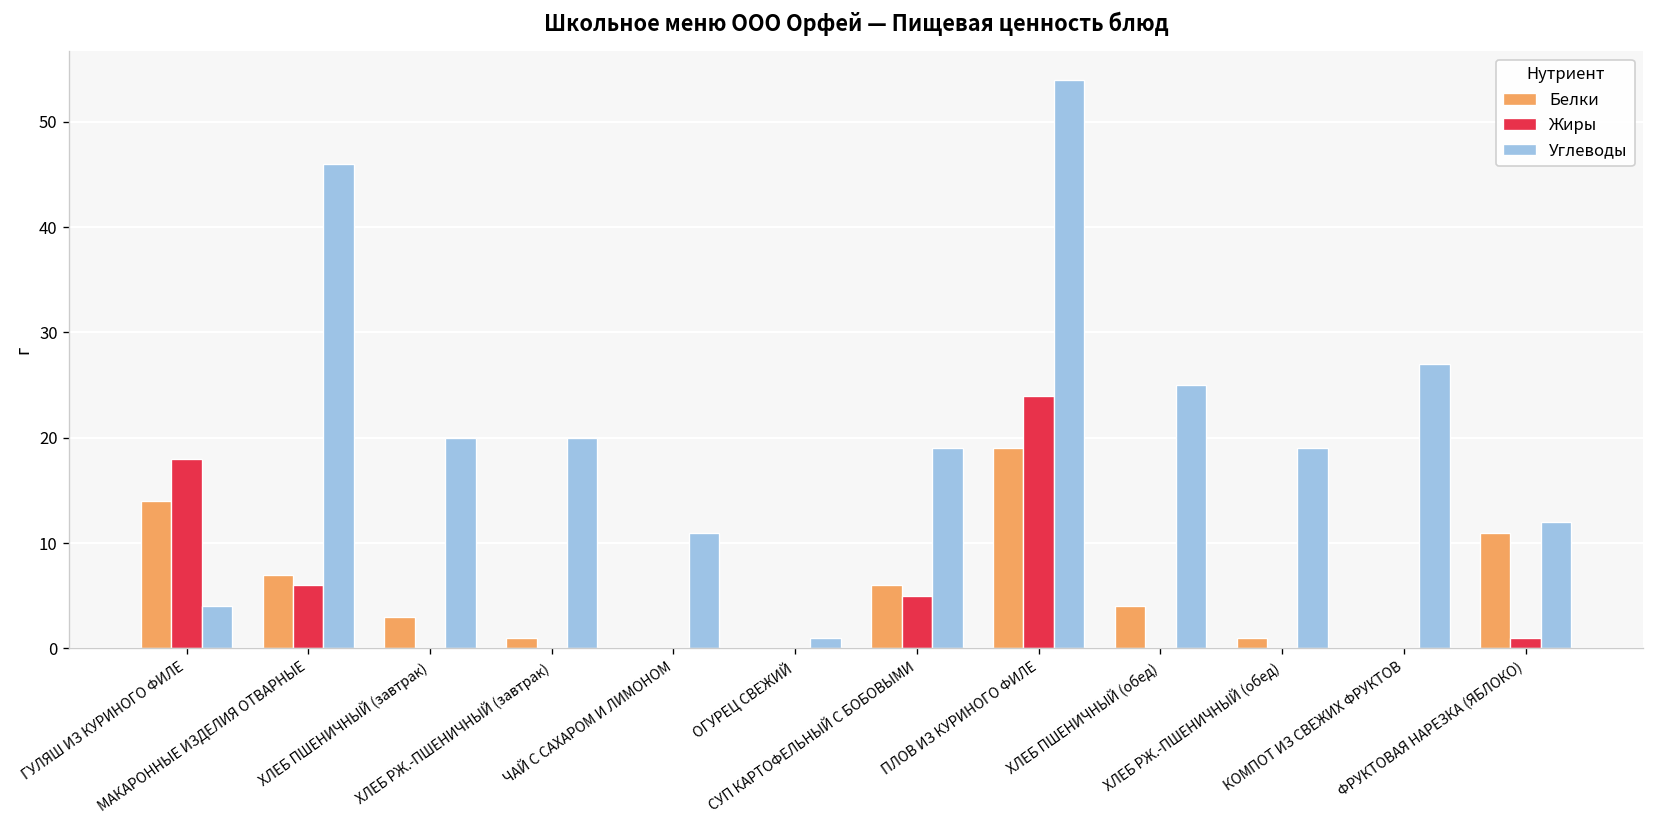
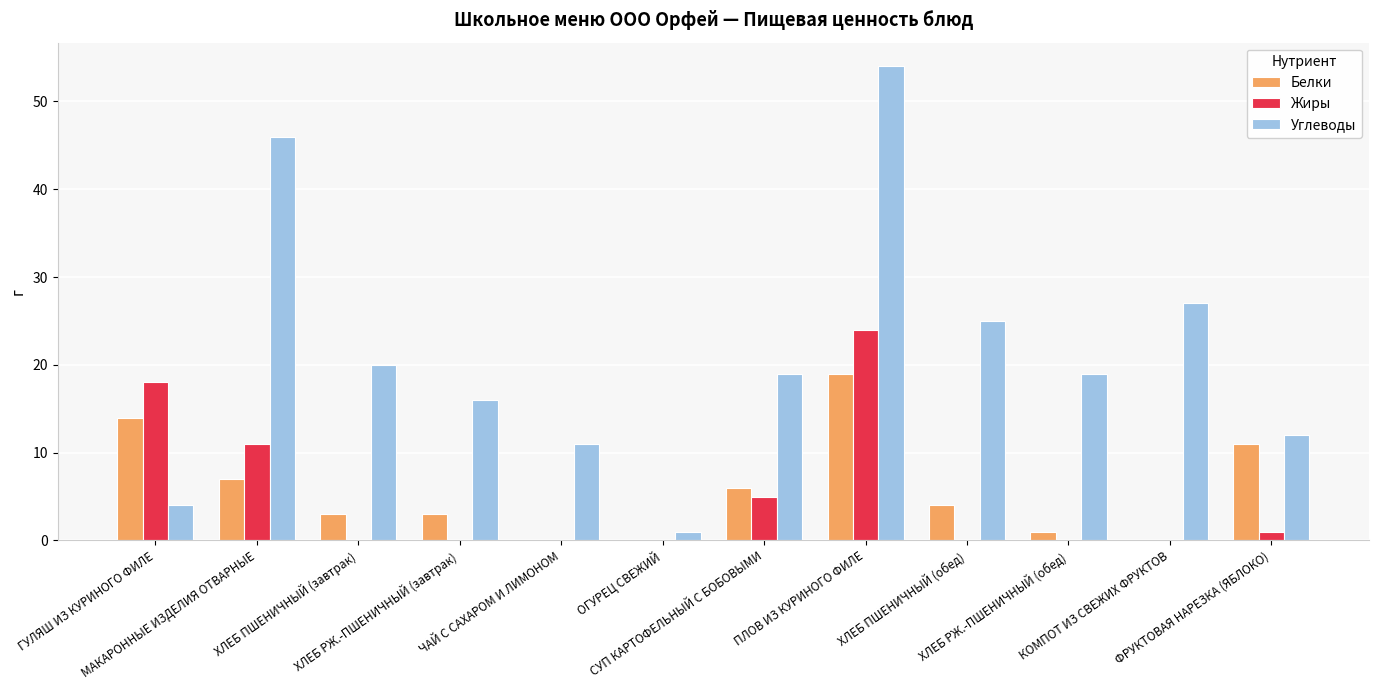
Жиры, МАКАРОННЫЕ ИЗДЕЛИЯ ОТВАРНЫЕ: 6 -> 11
Белки, ХЛЕБ РЖ.-ПШЕНИЧНЫЙ (завтрак): 1 -> 3
Углеводы, ХЛЕБ РЖ.-ПШЕНИЧНЫЙ (завтрак): 20 -> 16
